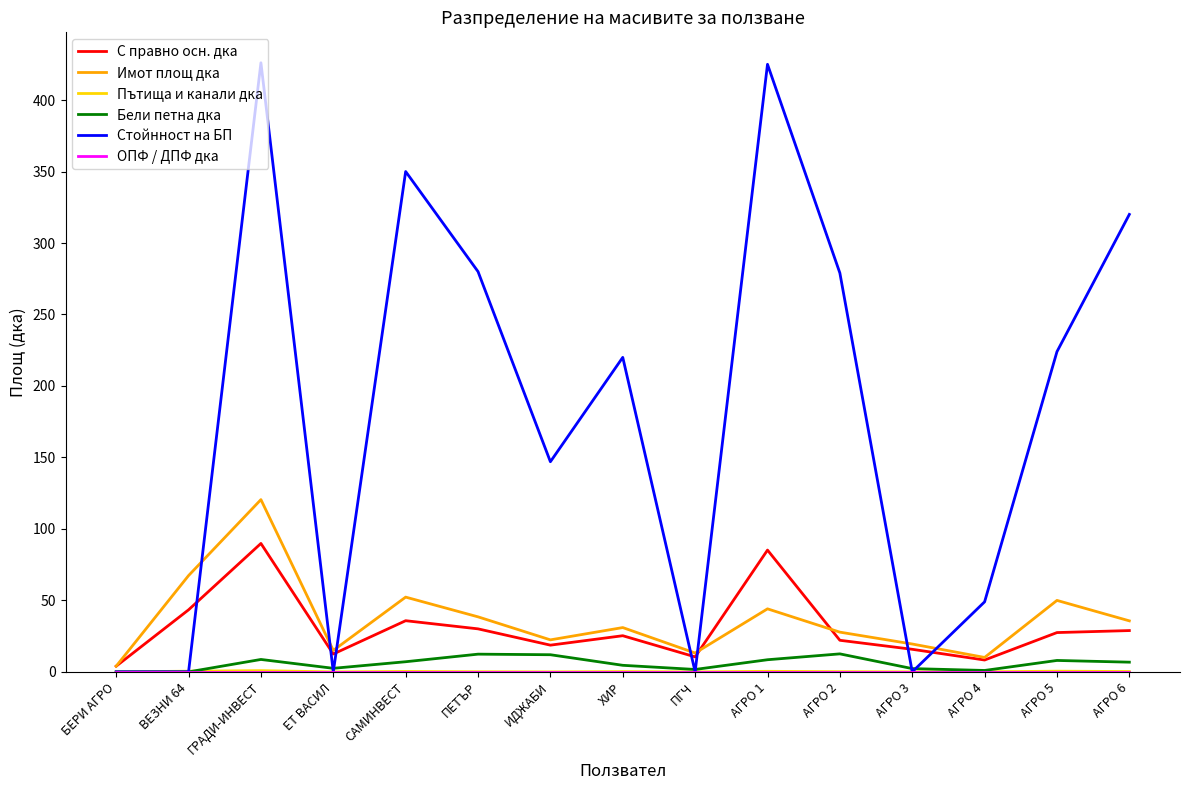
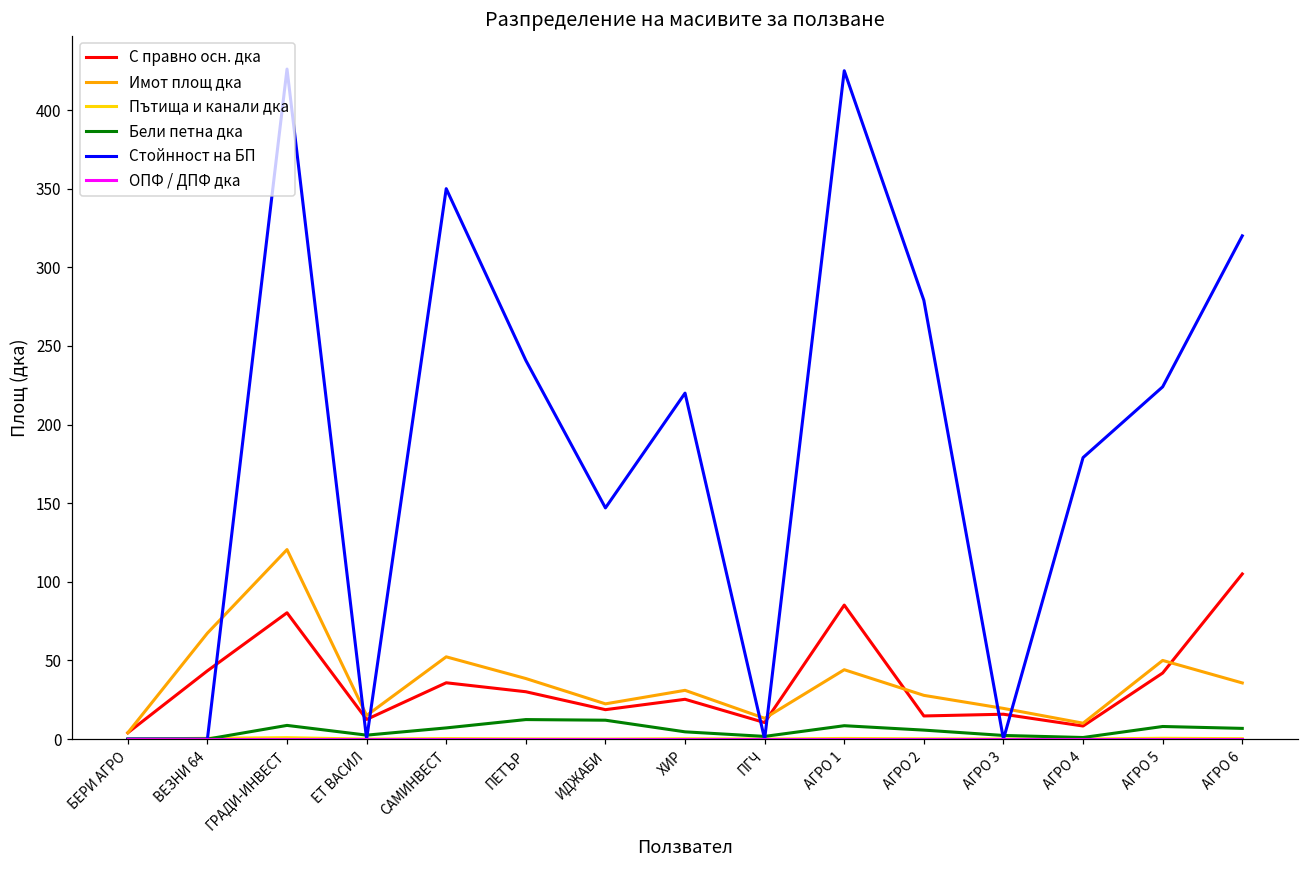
С правно осн. дка, ГРАДИ-ИНВЕСТ: 90 -> 80
Стойнност на БП, ПЕТЪР: 280 -> 241
С правно осн. дка, АГРО 2: 22 -> 15
Бели петна дка, АГРО 2: 13 -> 6
Стойнност на БП, АГРО 4: 49 -> 179
С правно осн. дка, АГРО 5: 28 -> 42
С правно осн. дка, АГРО 6: 29 -> 105
